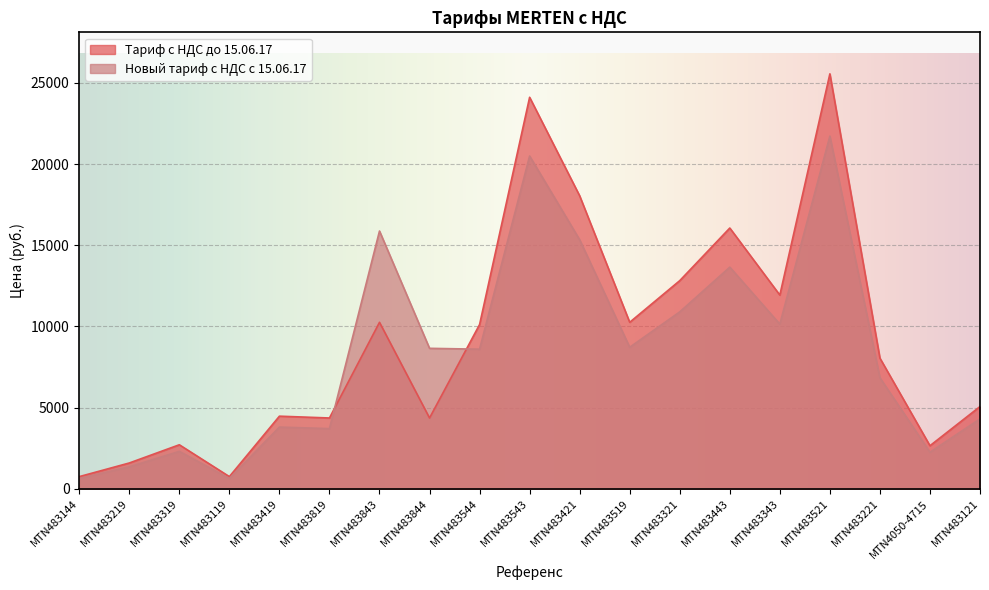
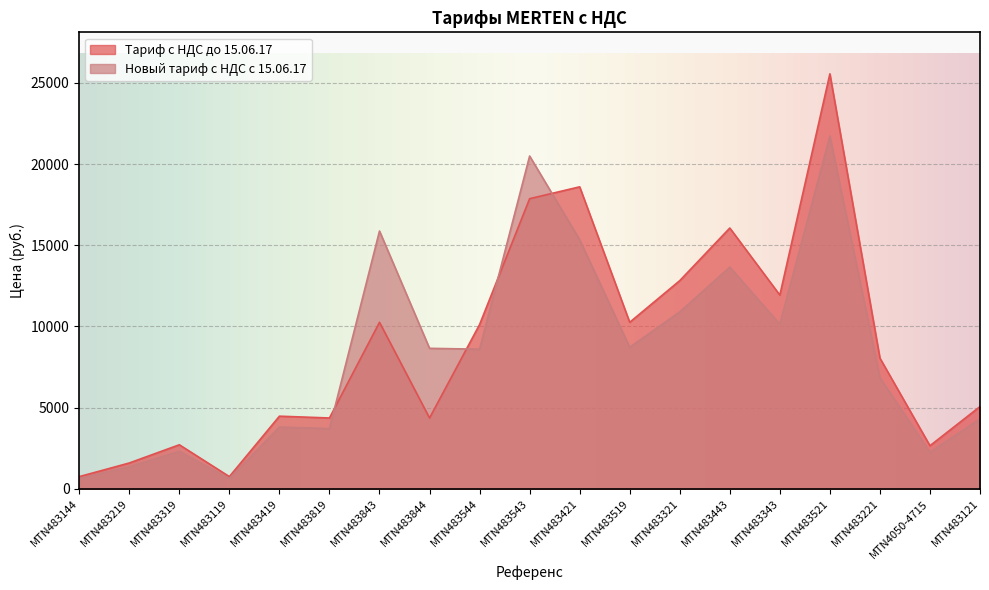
Тариф с НДС до 15.06.17, MTN483543: 24100 -> 17900
Тариф с НДС до 15.06.17, MTN483421: 18000 -> 18600
